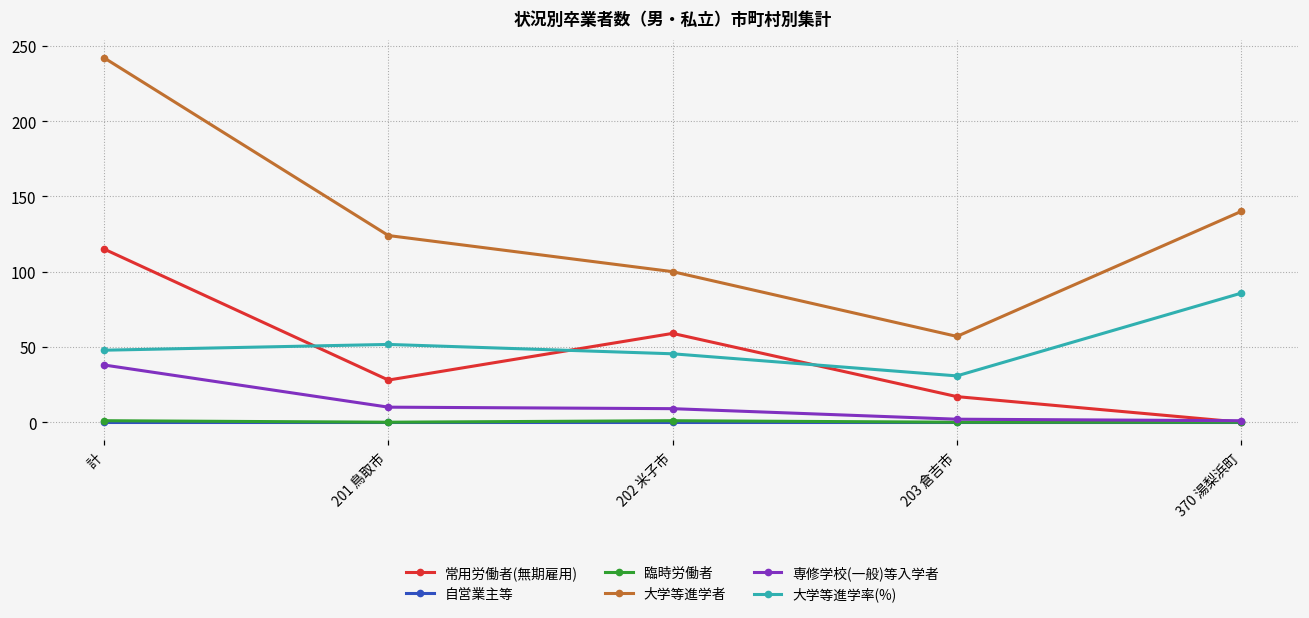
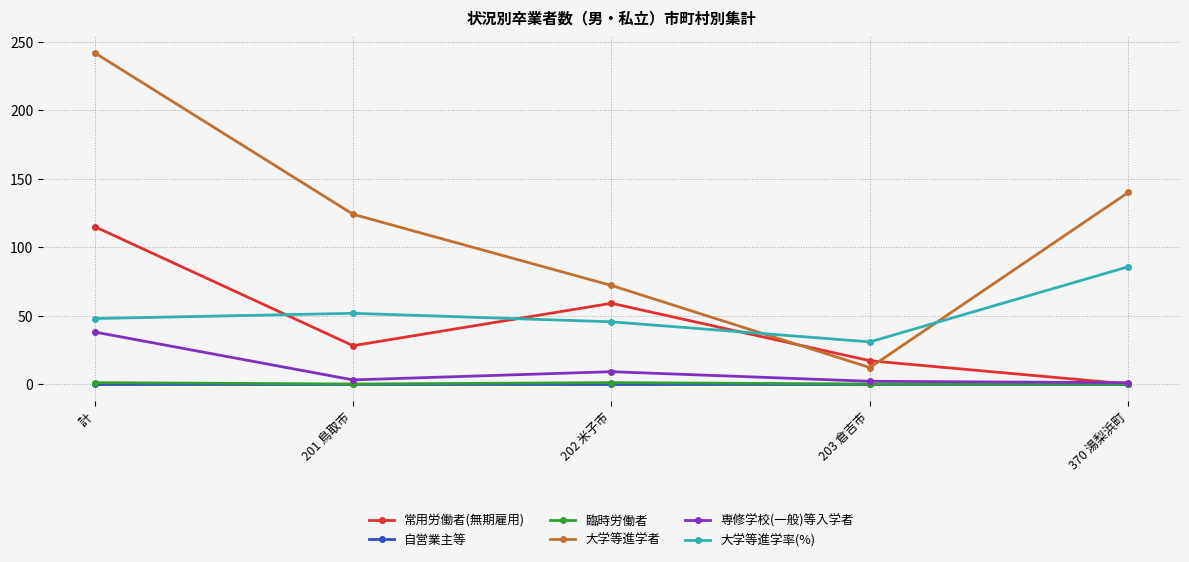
専修学校(一般)等入学者, 201 鳥取市: 10 -> 3
大学等進学者, 202 米子市: 100 -> 72
大学等進学者, 203 倉吉市: 57 -> 12
